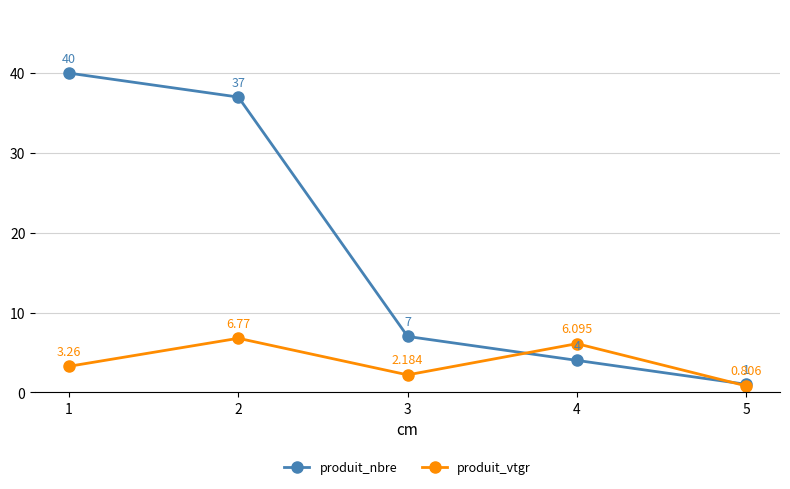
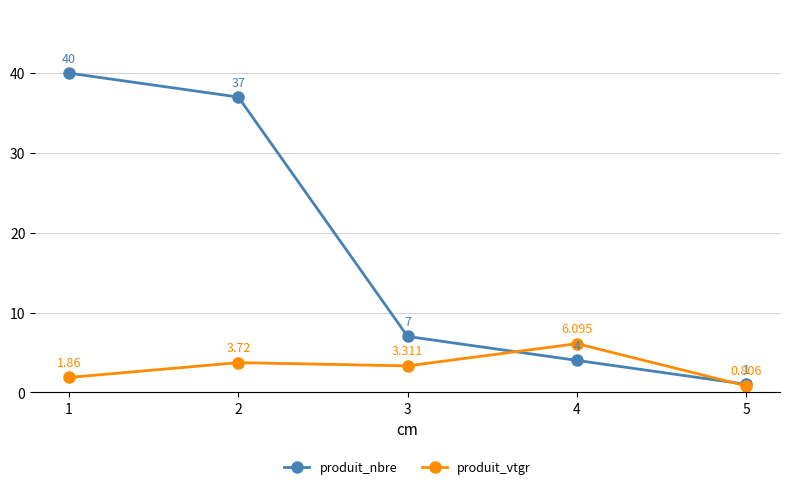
produit_vtgr, 1: 3.26 -> 1.86
produit_vtgr, 2: 6.77 -> 3.72
produit_vtgr, 3: 2.184 -> 3.311
